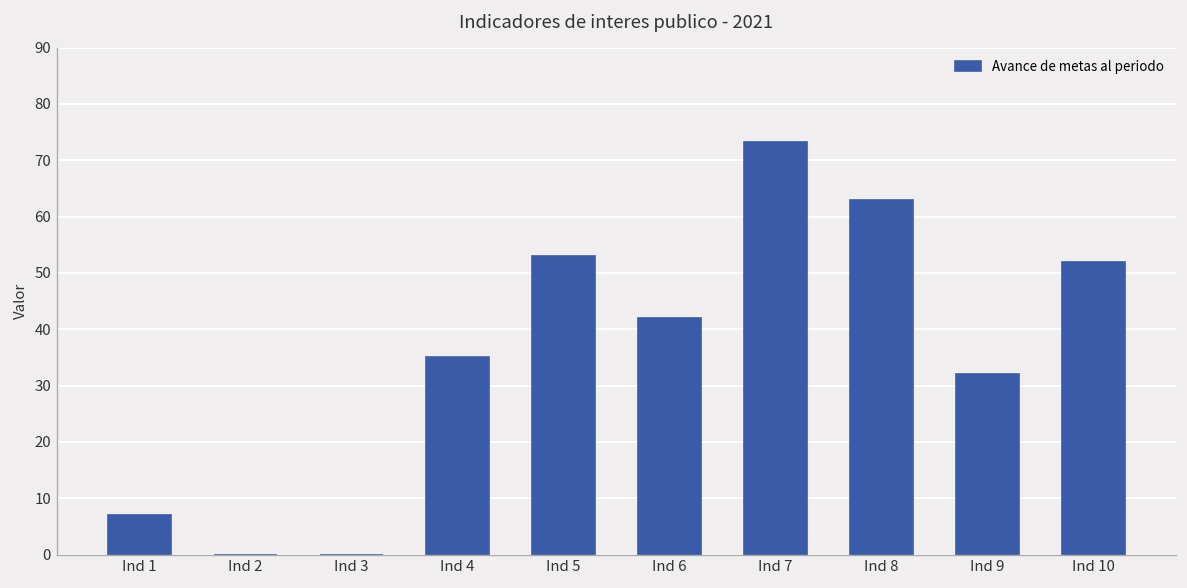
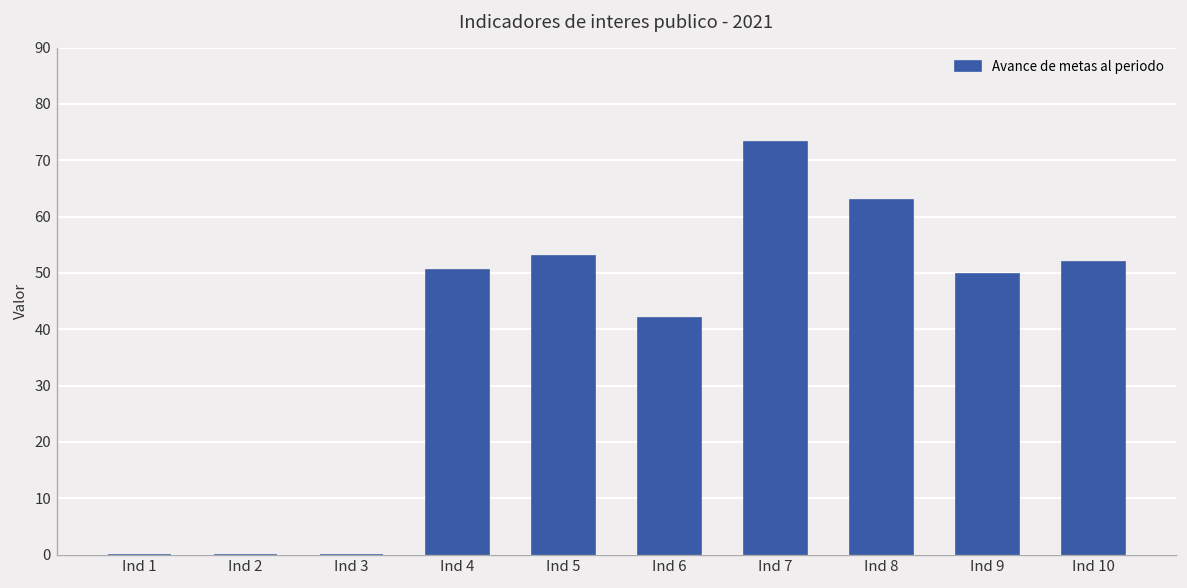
Ind 1: 7 -> 0
Ind 4: 35 -> 51
Ind 9: 32 -> 50
